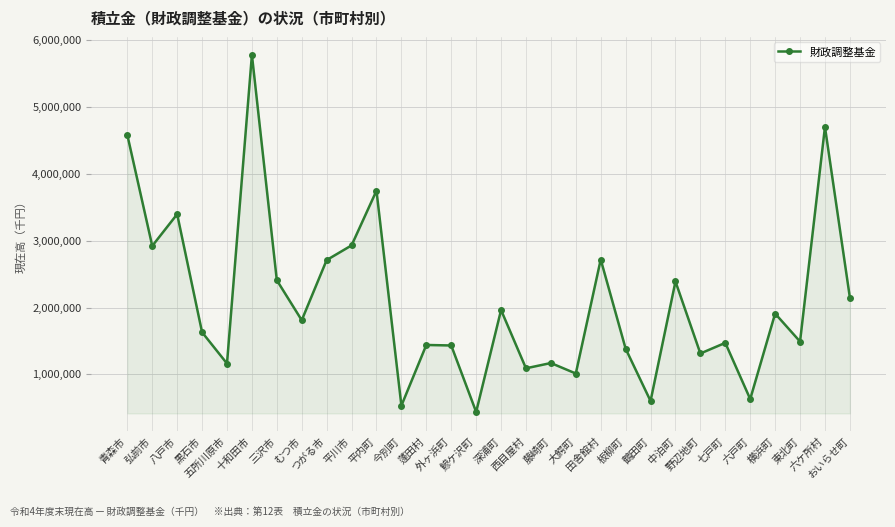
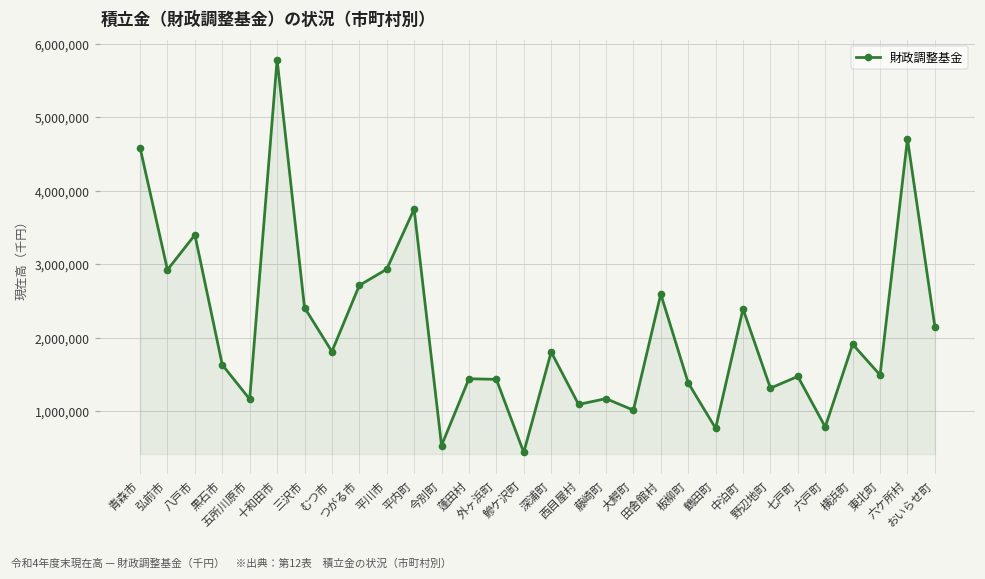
深浦町: 2,000,000 -> 1,800,000
田舎館村: 2,700,000 -> 2,600,000
鶴田町: 600,000 -> 800,000
六戸町: 600,000 -> 800,000
